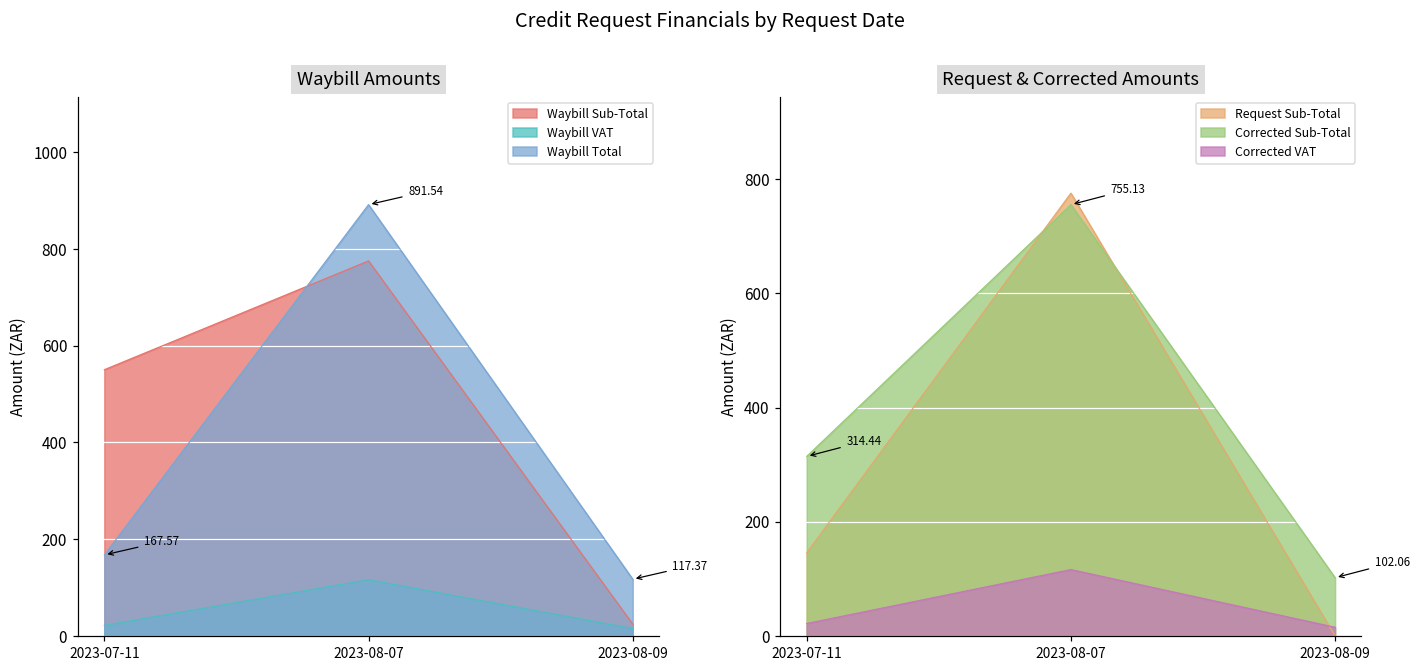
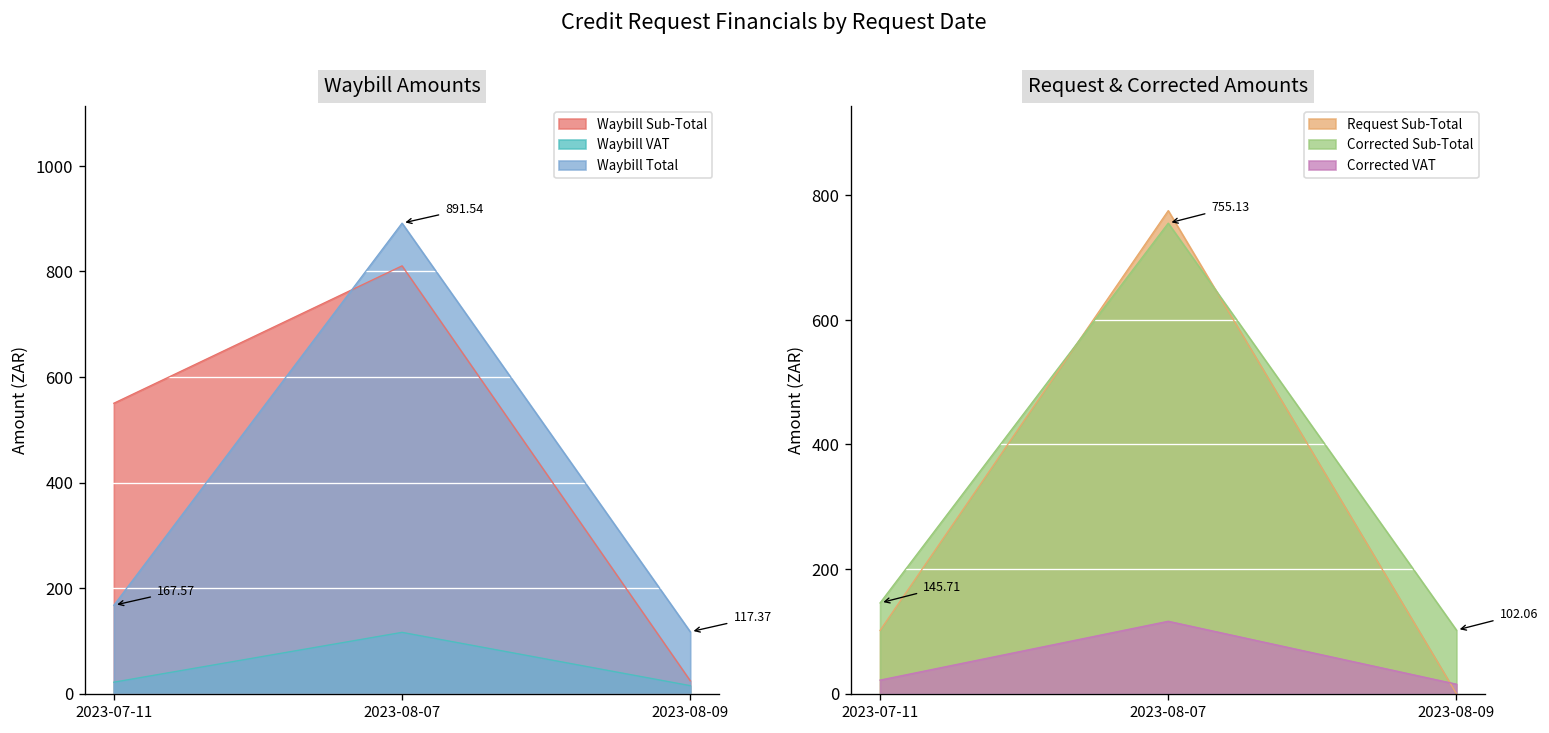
Waybill Amounts, Waybill Sub-Total, 2023-08-07: 780 -> 810
Request & Corrected Amounts, Request Sub-Total, 2023-07-11: 150 -> 100
Request & Corrected Amounts, Corrected Sub-Total, 2023-07-11: 314.44 -> 145.71
